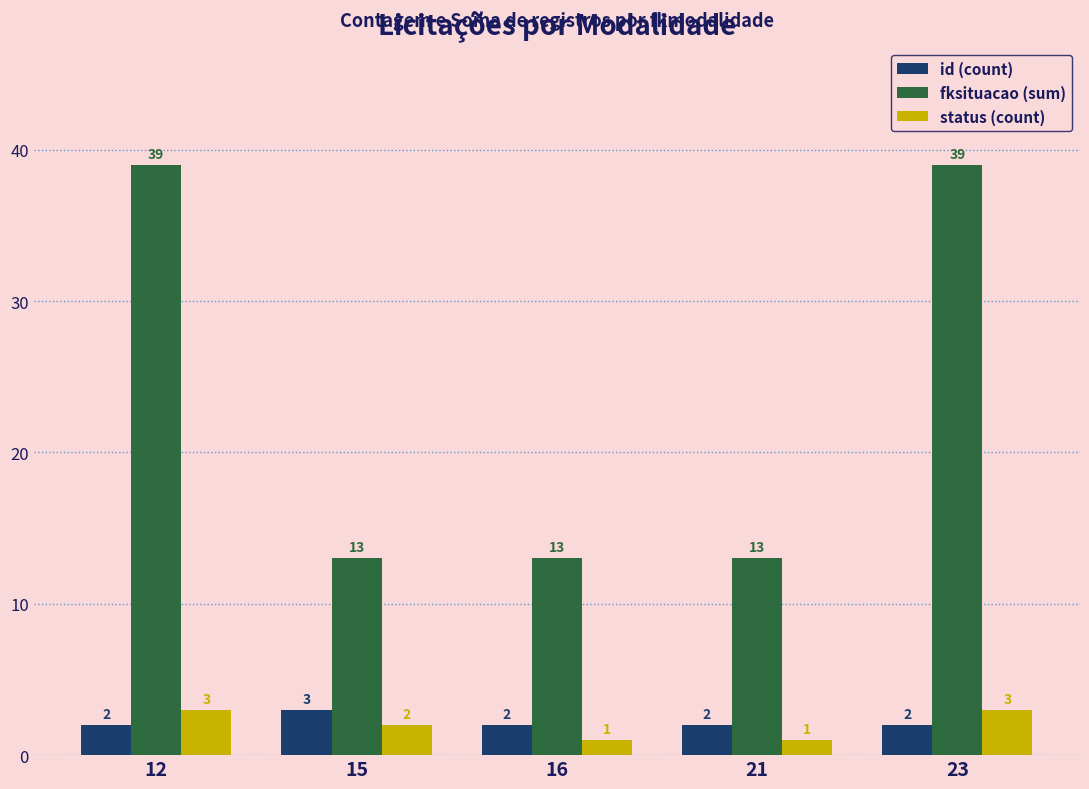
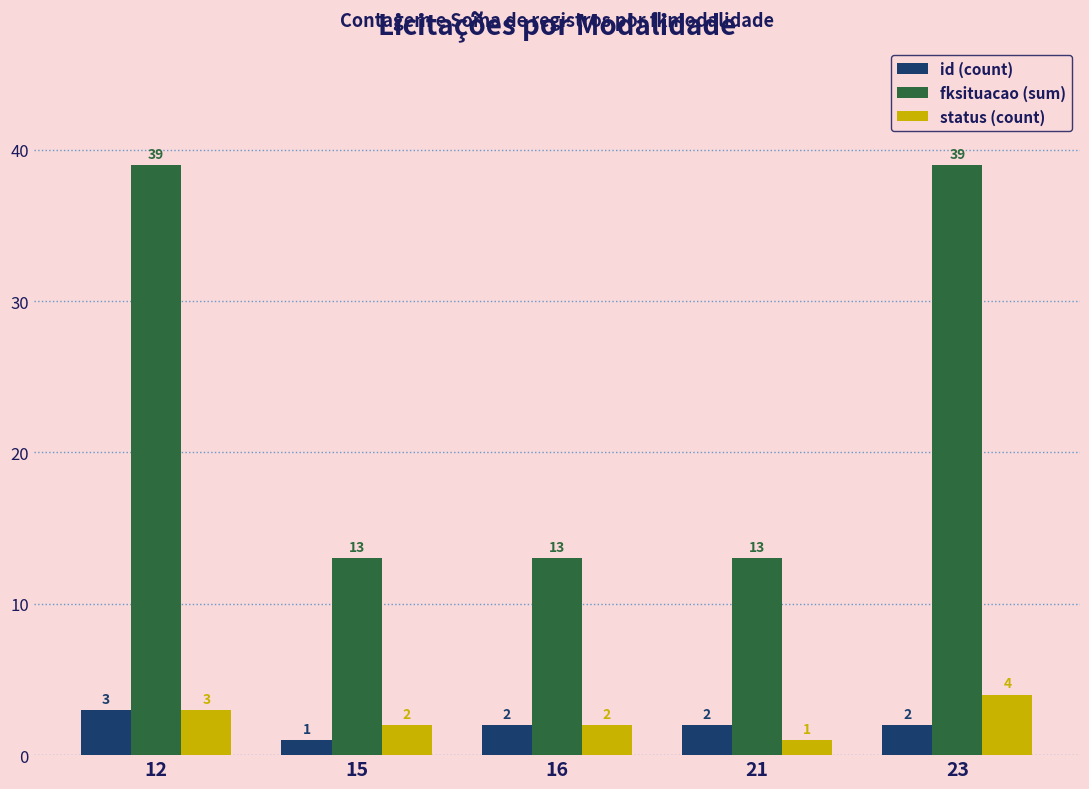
id (count), 12: 2 -> 3
id (count), 15: 3 -> 1
status (count), 16: 1 -> 2
status (count), 23: 3 -> 4
